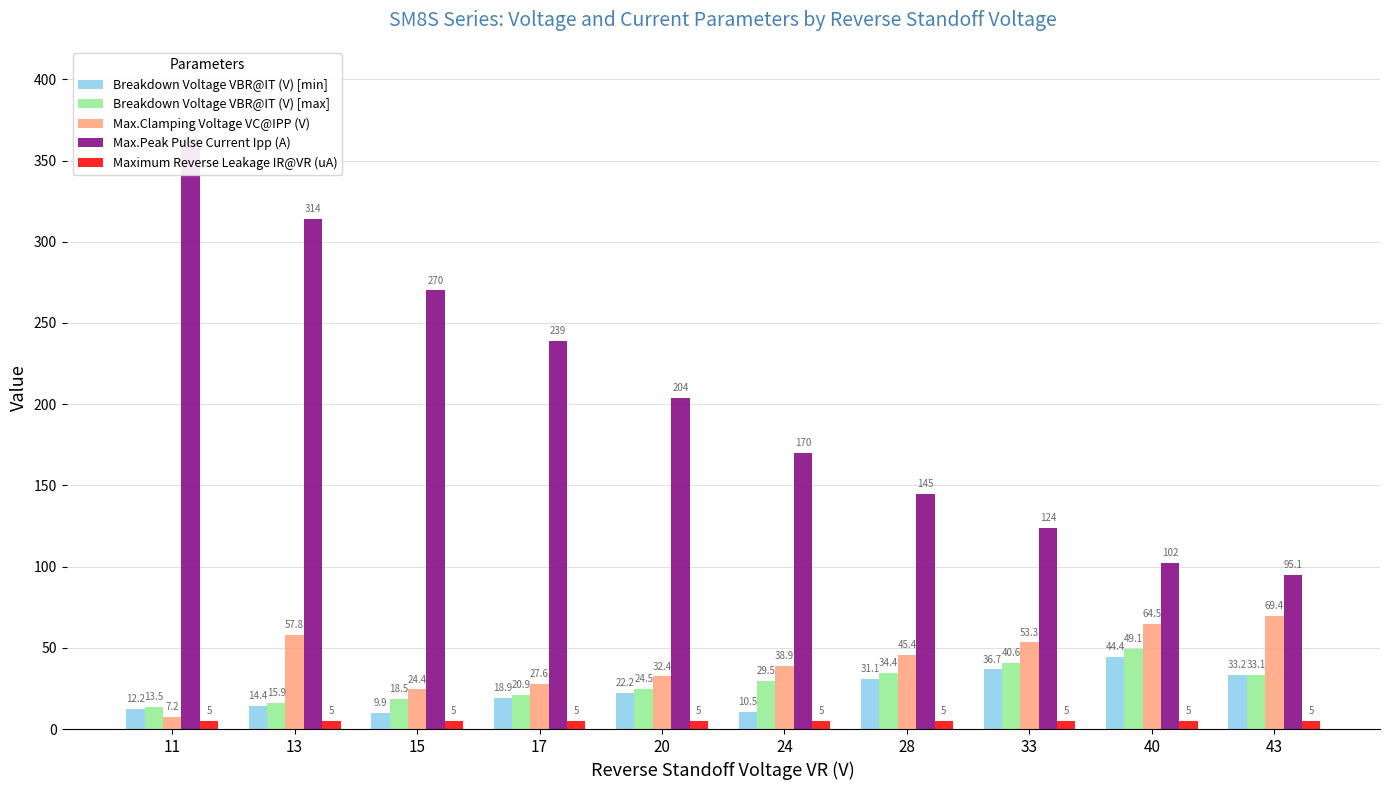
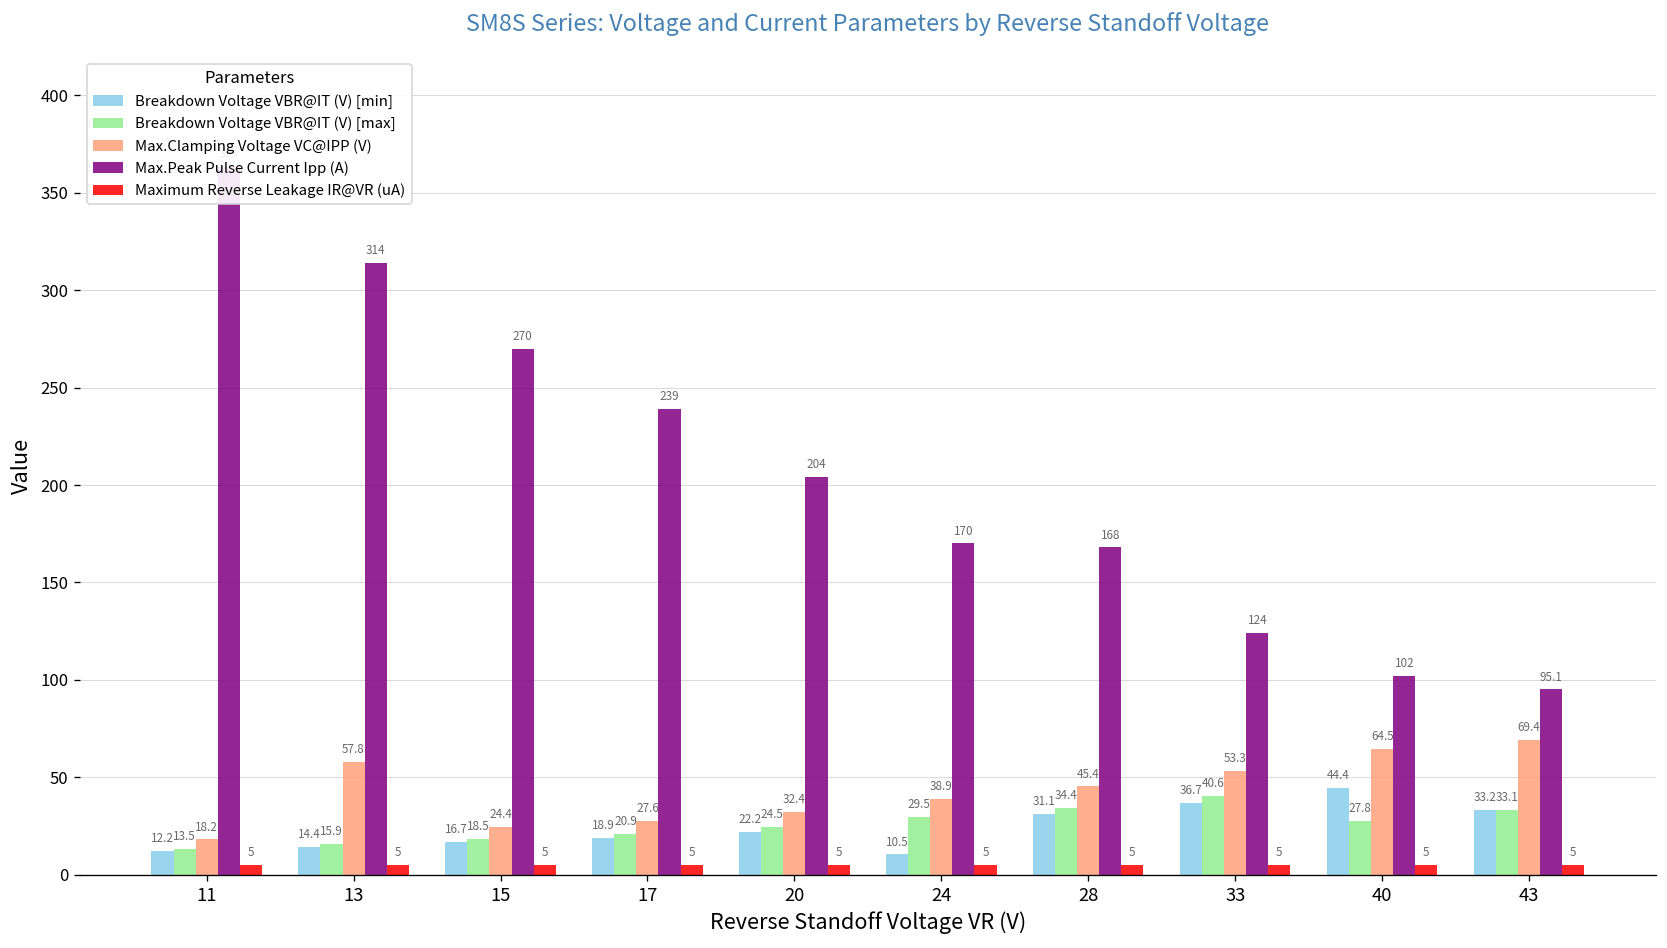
Max.Clamping Voltage VC@IPP (V), 11: 7.2 -> 18.2
Breakdown Voltage VBR@IT (V) [min], 15: 9.9 -> 16.7
Max.Peak Pulse Current Ipp (A), 28: 145 -> 168
Breakdown Voltage VBR@IT (V) [max], 40: 49.1 -> 27.8
